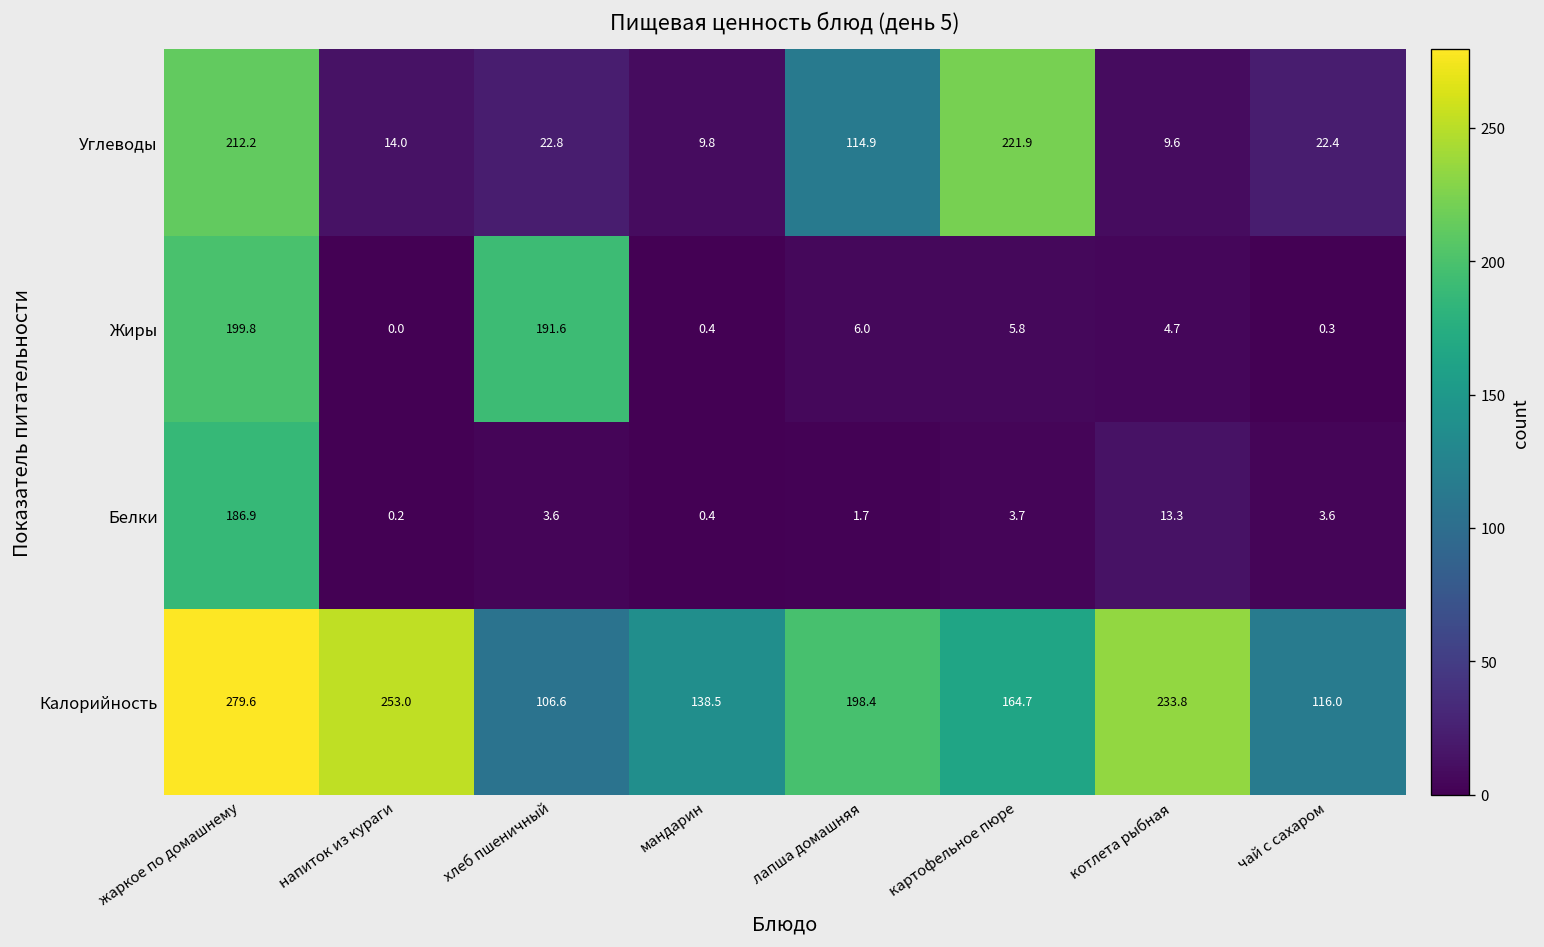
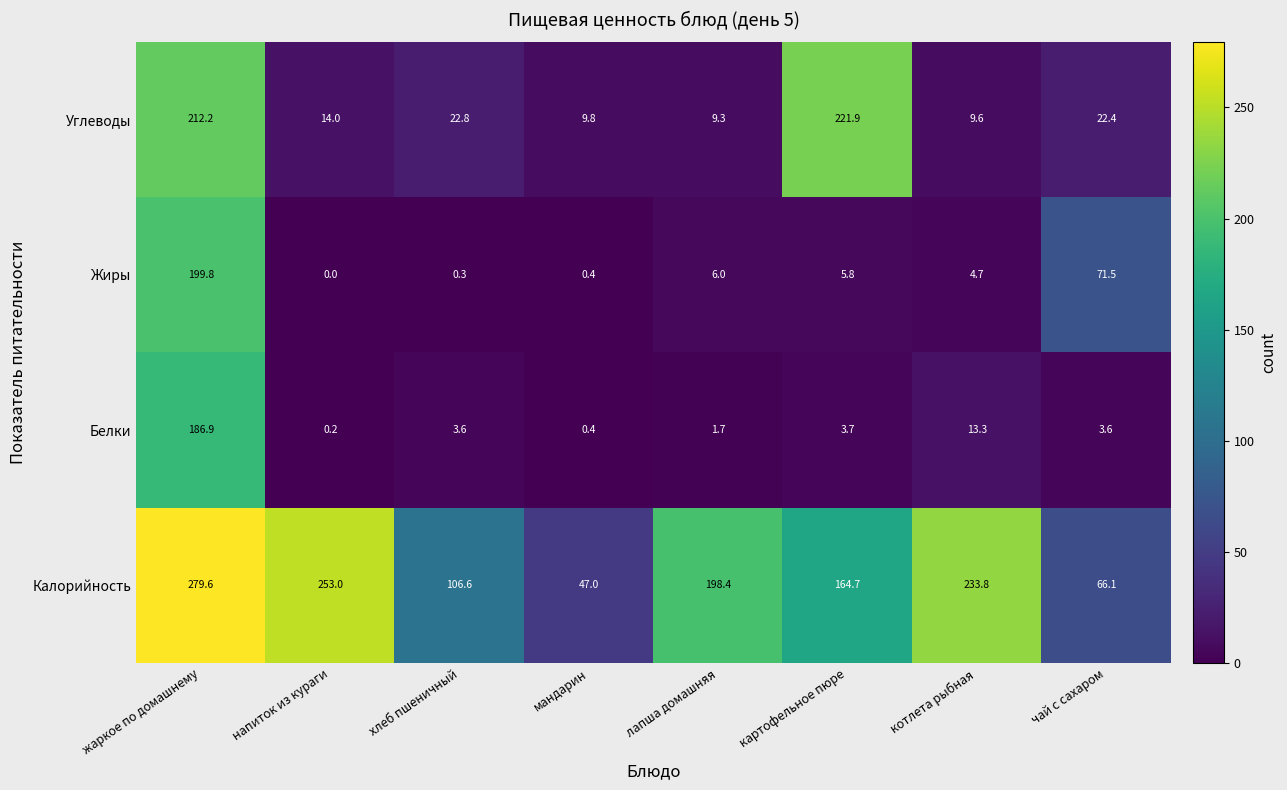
Углеводы, лапша домашняя: 114.9 -> 9.3
Жиры, хлеб пшеничный: 191.6 -> 0.3
Жиры, чай с сахаром: 0.3 -> 71.5
Калорийность, мандарин: 138.5 -> 47.0
Калорийность, чай с сахаром: 116.0 -> 66.1
